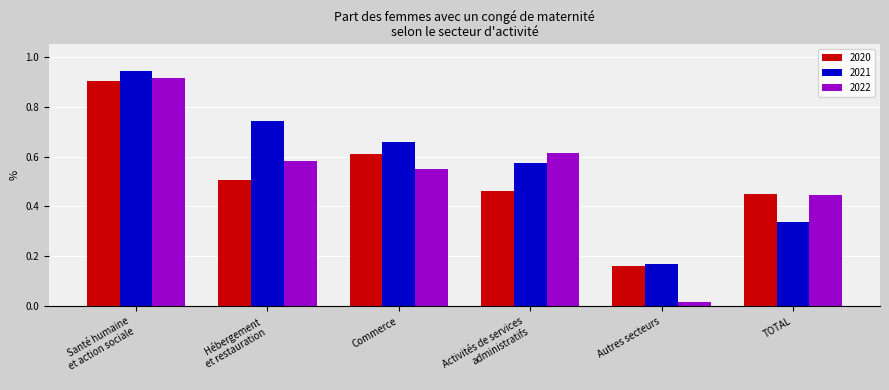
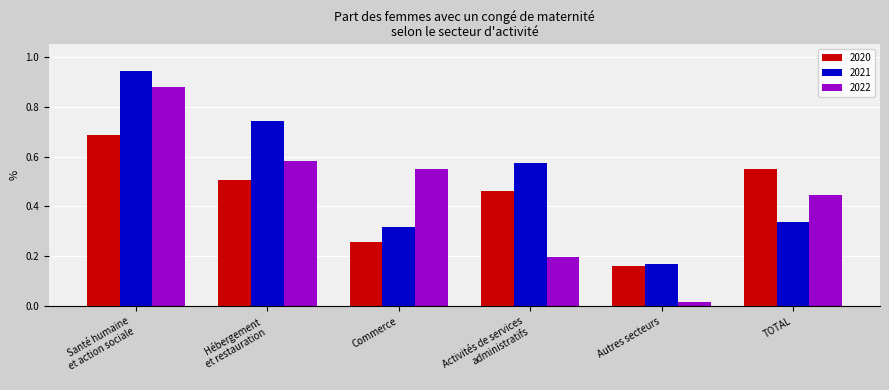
2020, Santé humaine et action sociale: 0.90 -> 0.69
2022, Santé humaine et action sociale: 0.91 -> 0.88
2020, Commerce: 0.61 -> 0.26
2021, Commerce: 0.66 -> 0.32
2022, Activités de services administratifs: 0.61 -> 0.20
2020, TOTAL: 0.45 -> 0.55
